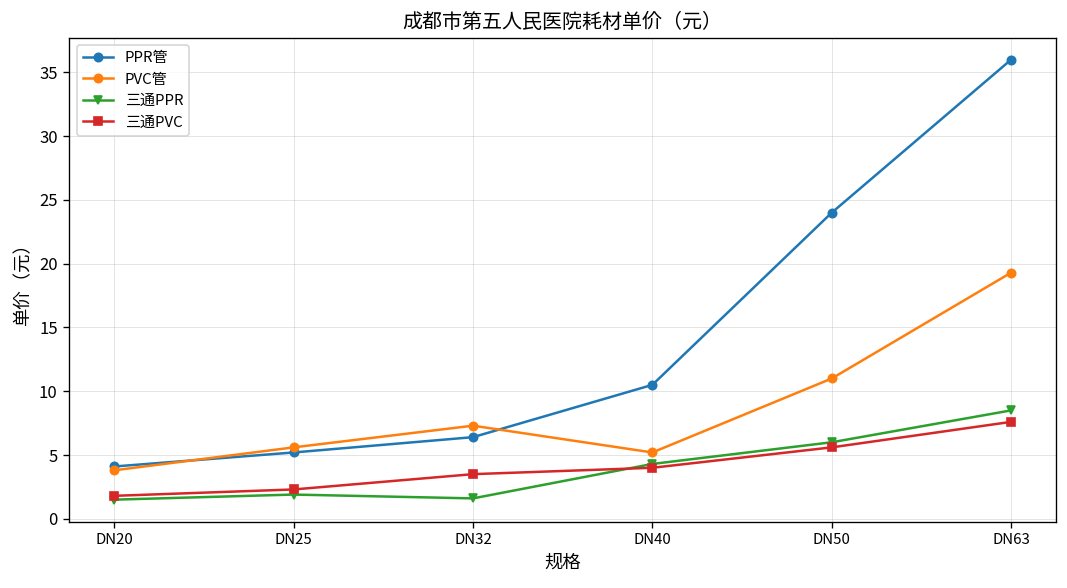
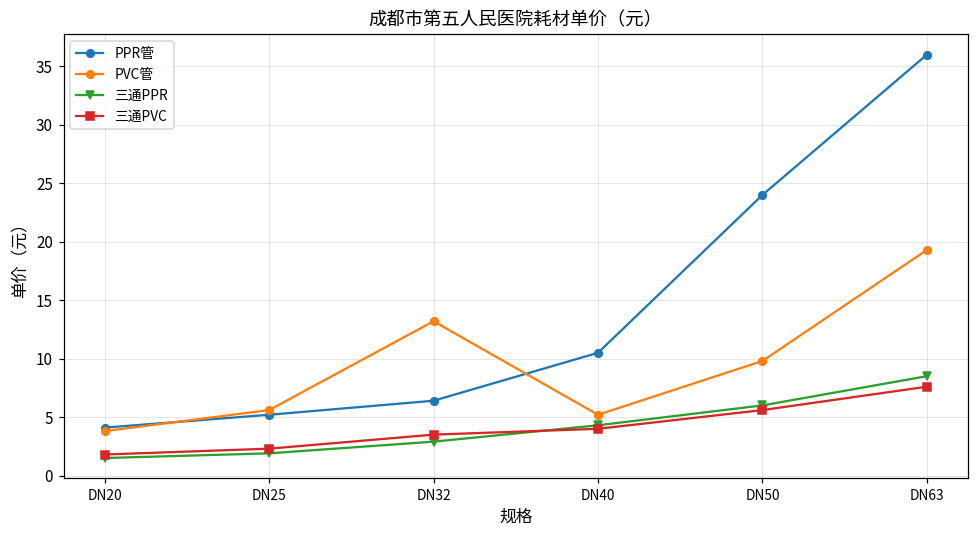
PVC管, DN32: 7.3 -> 13.2
三通PPR, DN32: 1.6 -> 2.9
PVC管, DN50: 11.0 -> 9.8
